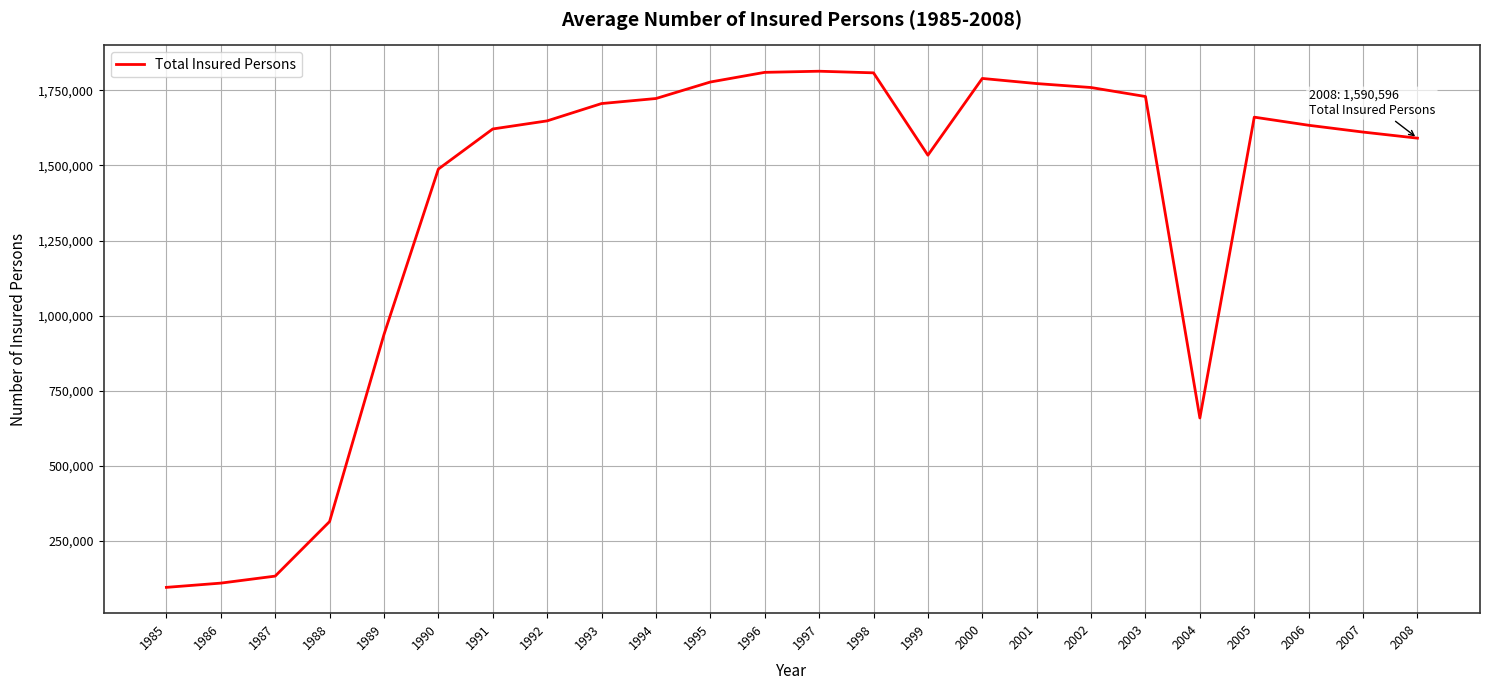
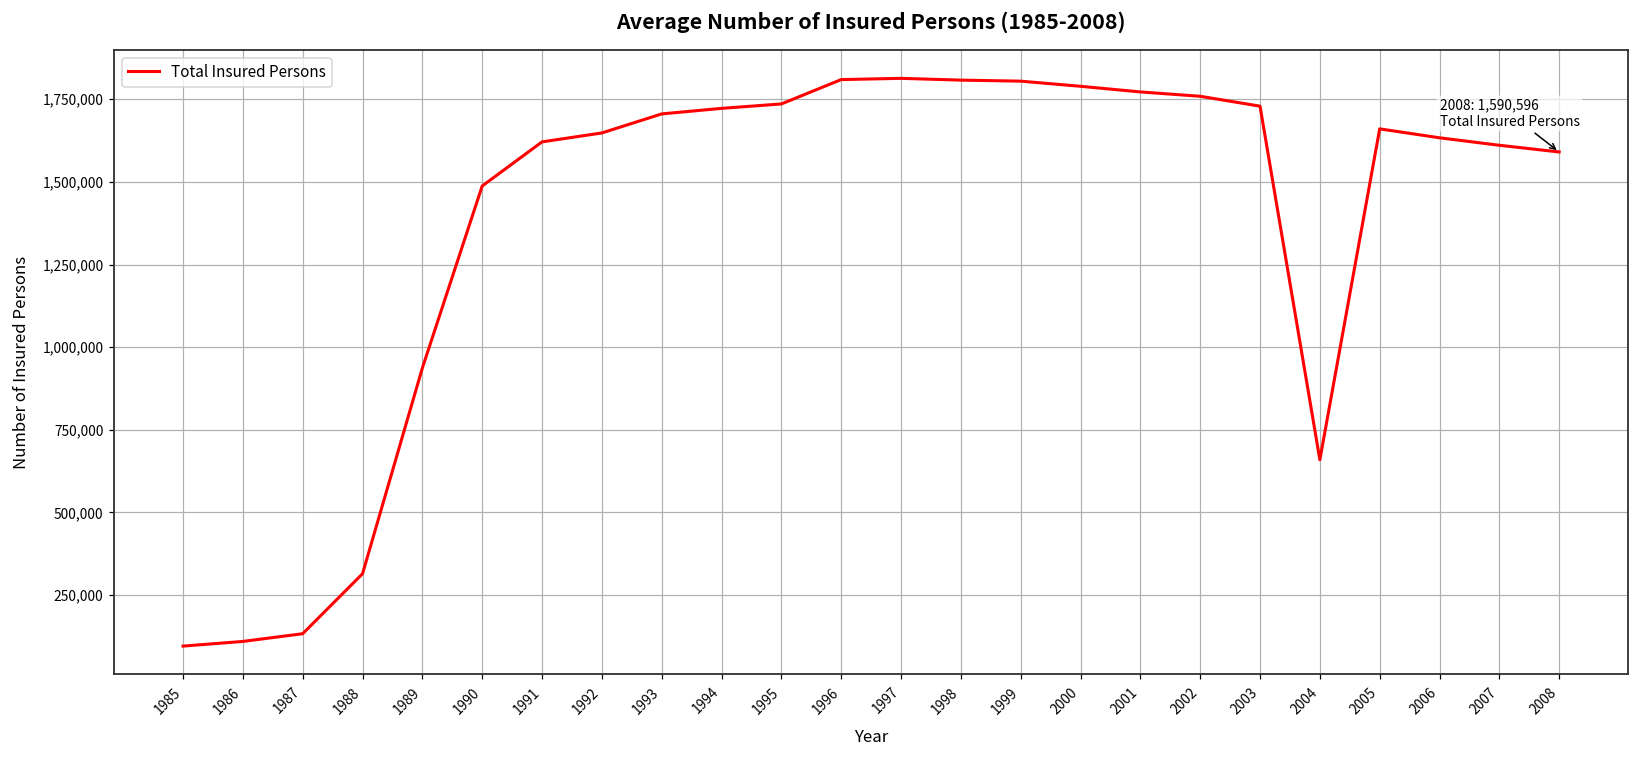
1995: 1,780,000 -> 1,740,000
1999: 1,530,000 -> 1,800,000
